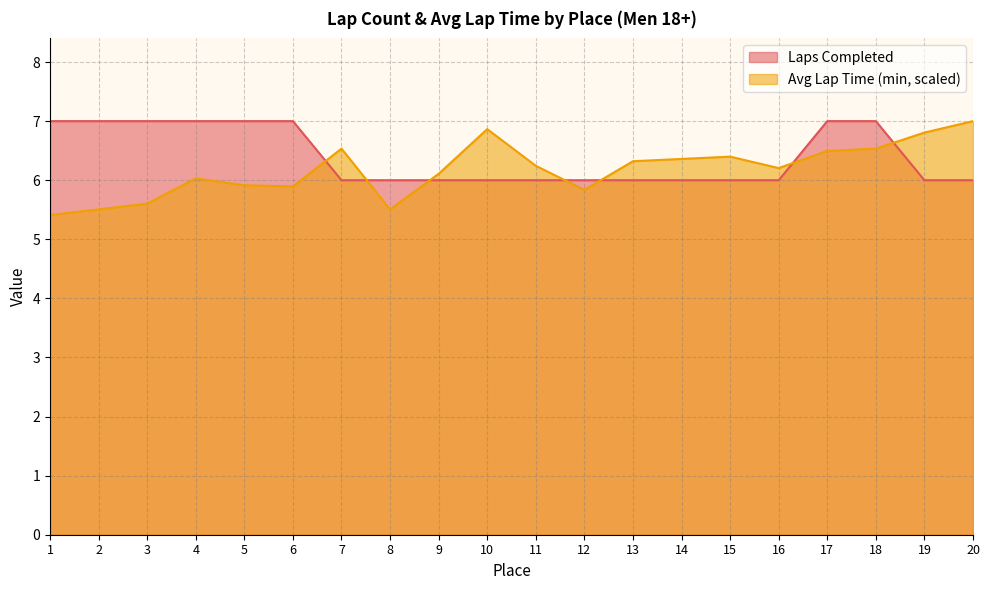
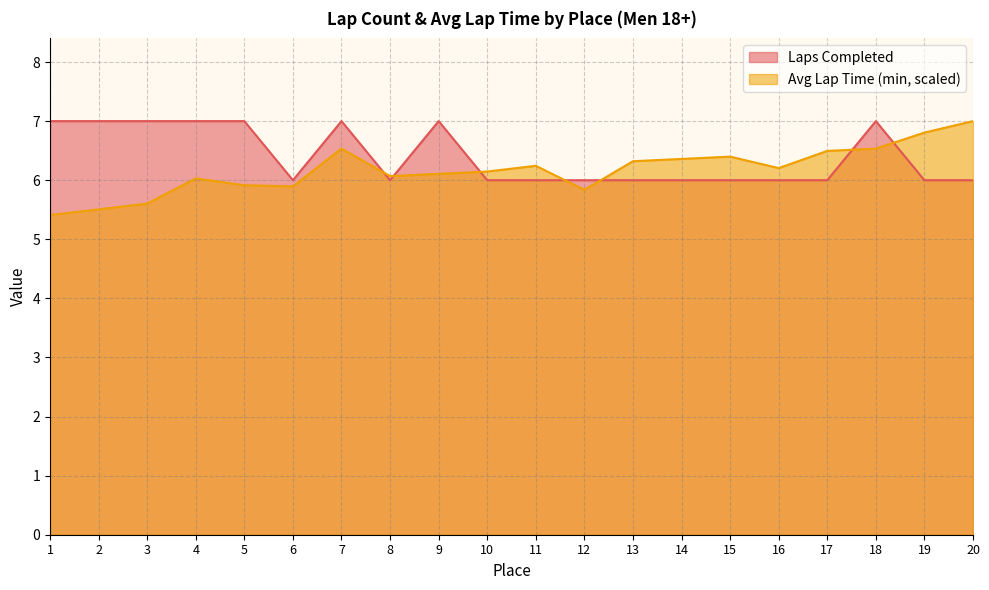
Laps Completed, 6: 7 -> 6
Laps Completed, 7: 6 -> 7
Avg Lap Time (min, scaled), 8: 5.5 -> 6.1
Laps Completed, 9: 6 -> 7
Avg Lap Time (min, scaled), 10: 6.9 -> 6.1
Laps Completed, 17: 7 -> 6
